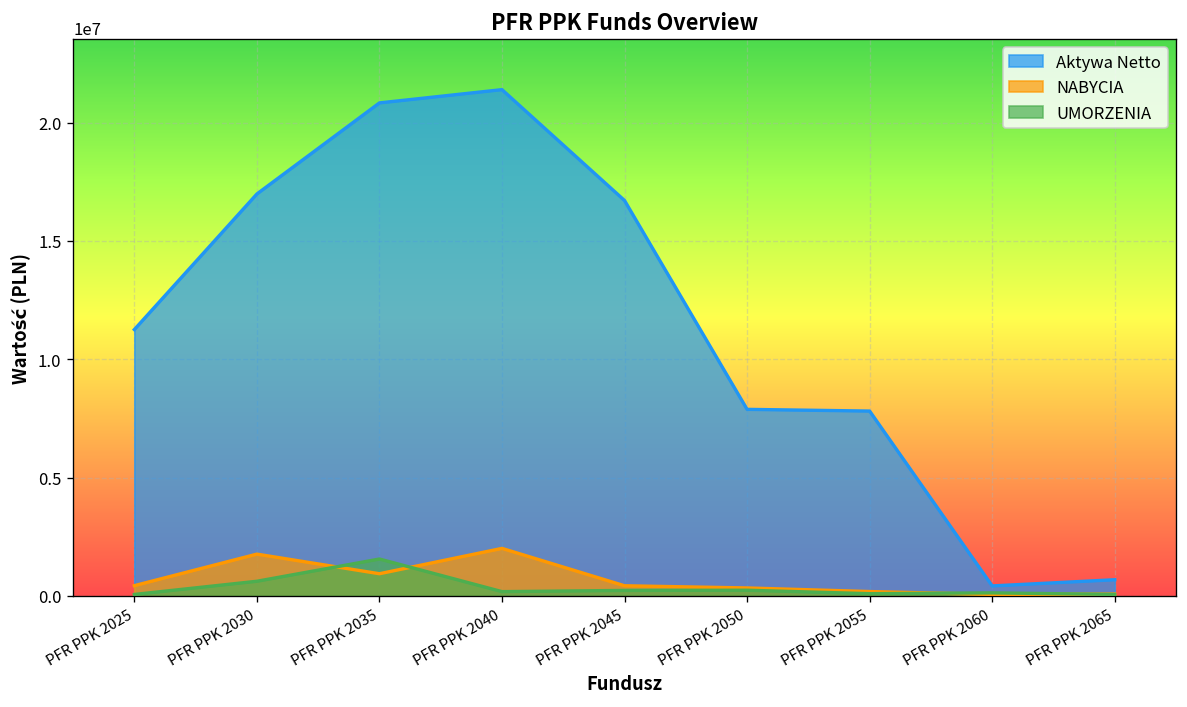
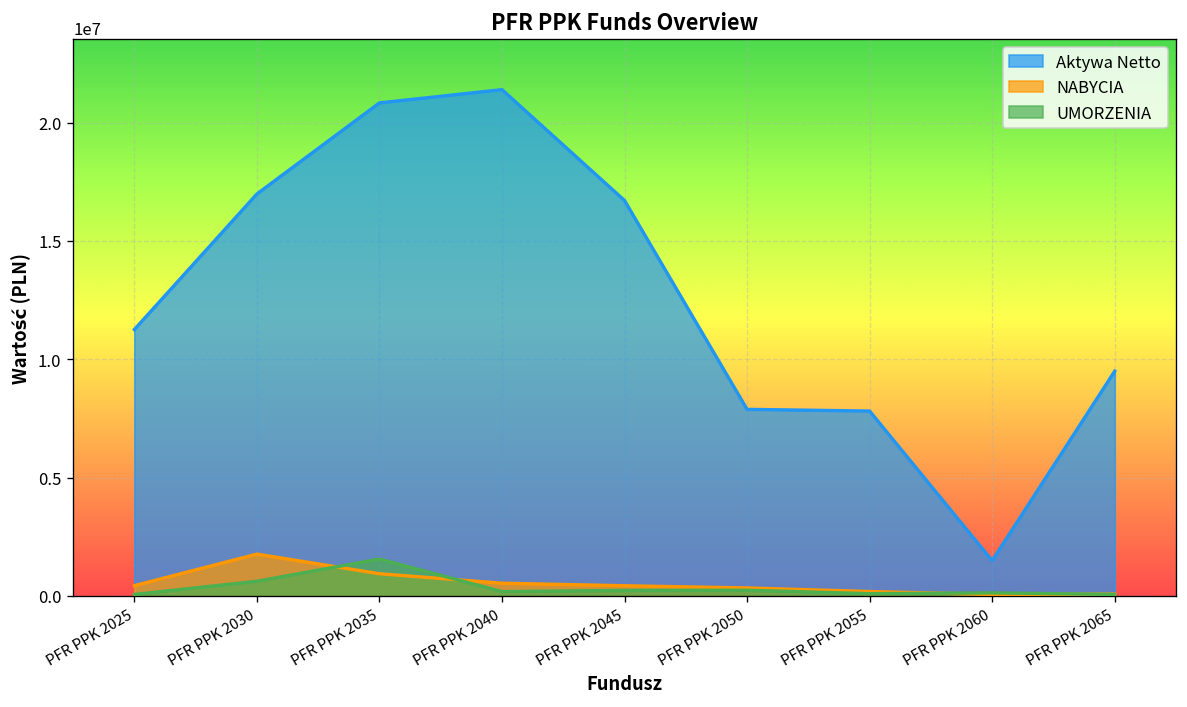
NABYCIA, PFR PPK 2040: 2000000 -> 500000
Aktywa Netto, PFR PPK 2060: 400000 -> 1500000
Aktywa Netto, PFR PPK 2065: 700000 -> 9500000
